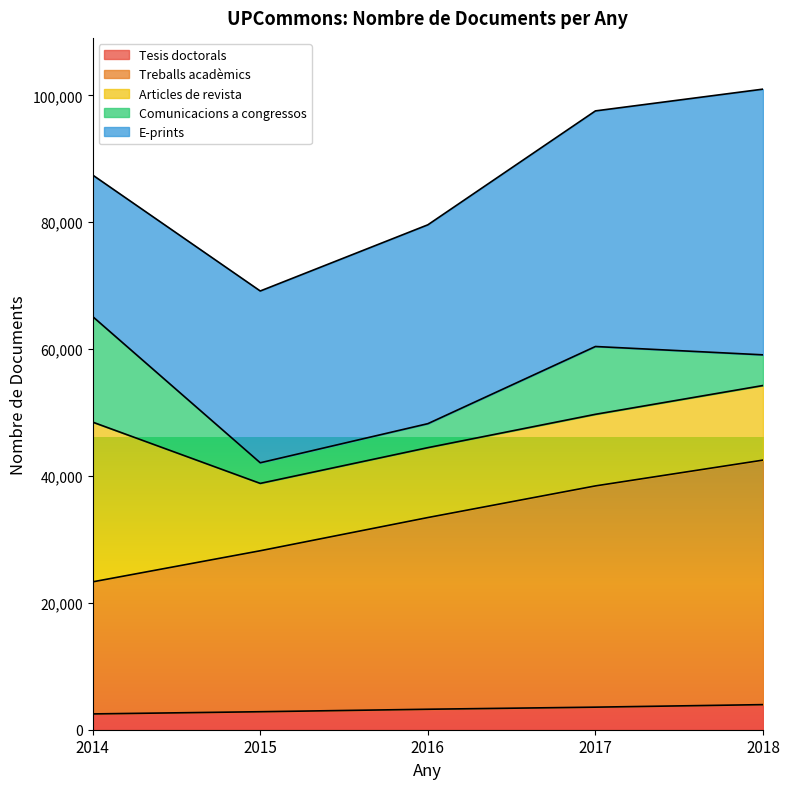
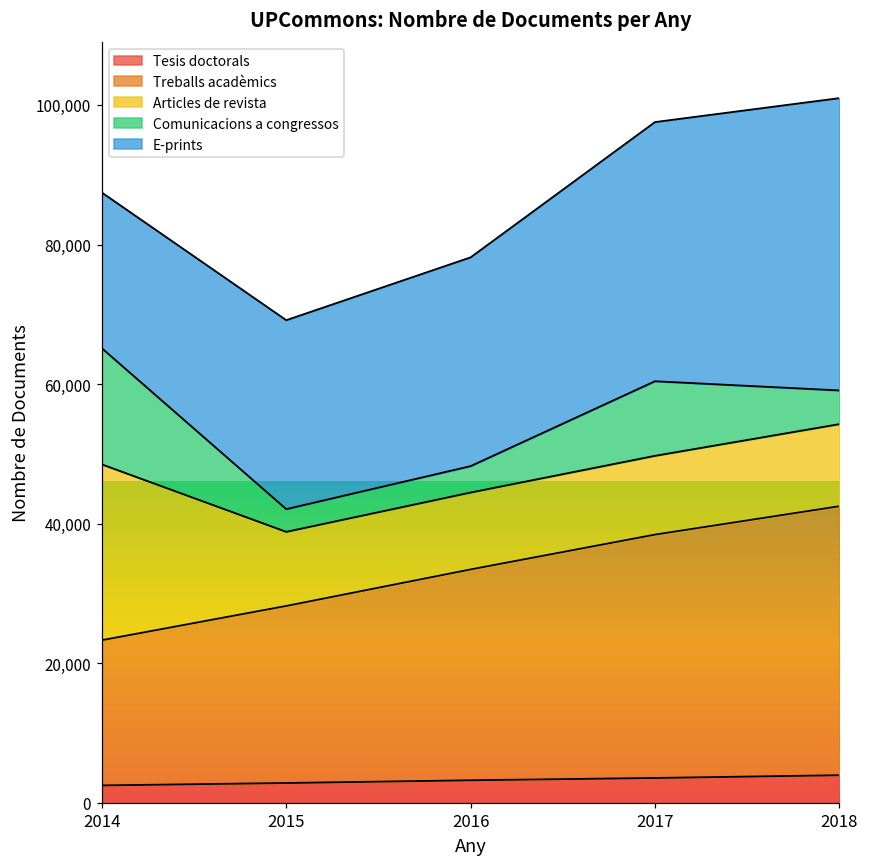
E-prints, 2016: 31,000 -> 30,000
